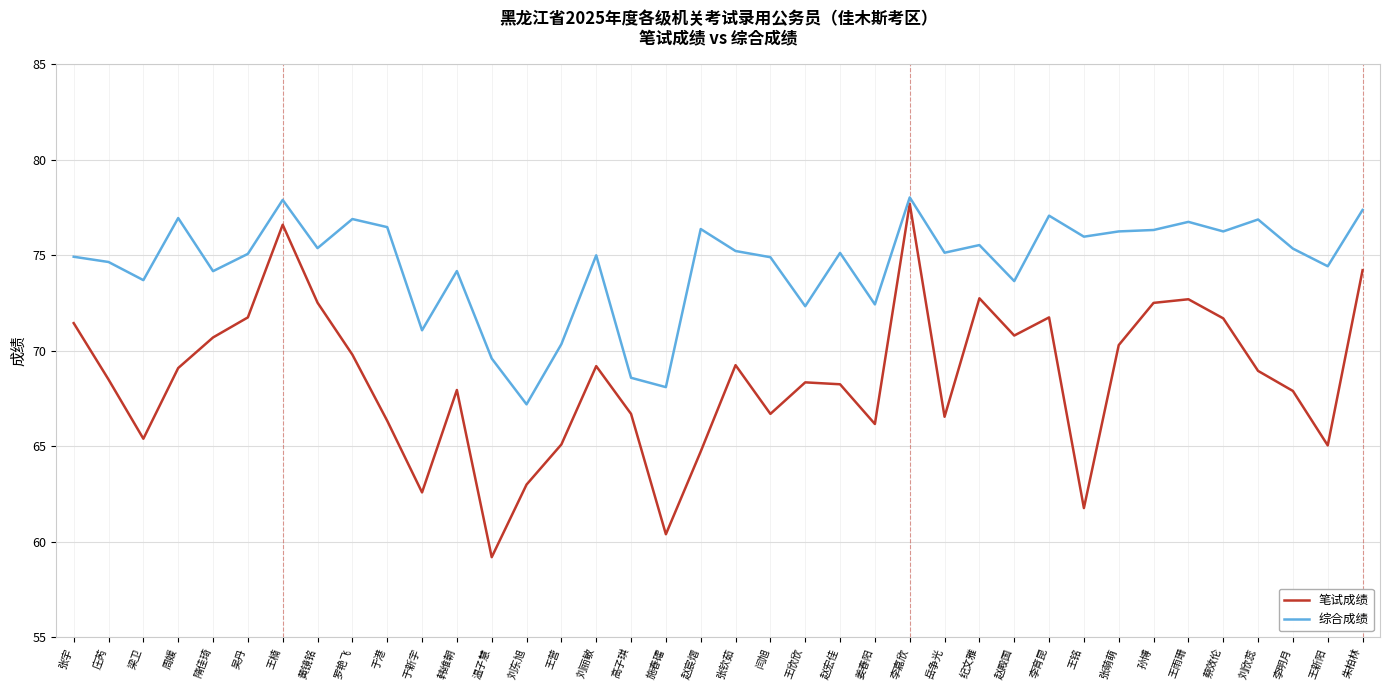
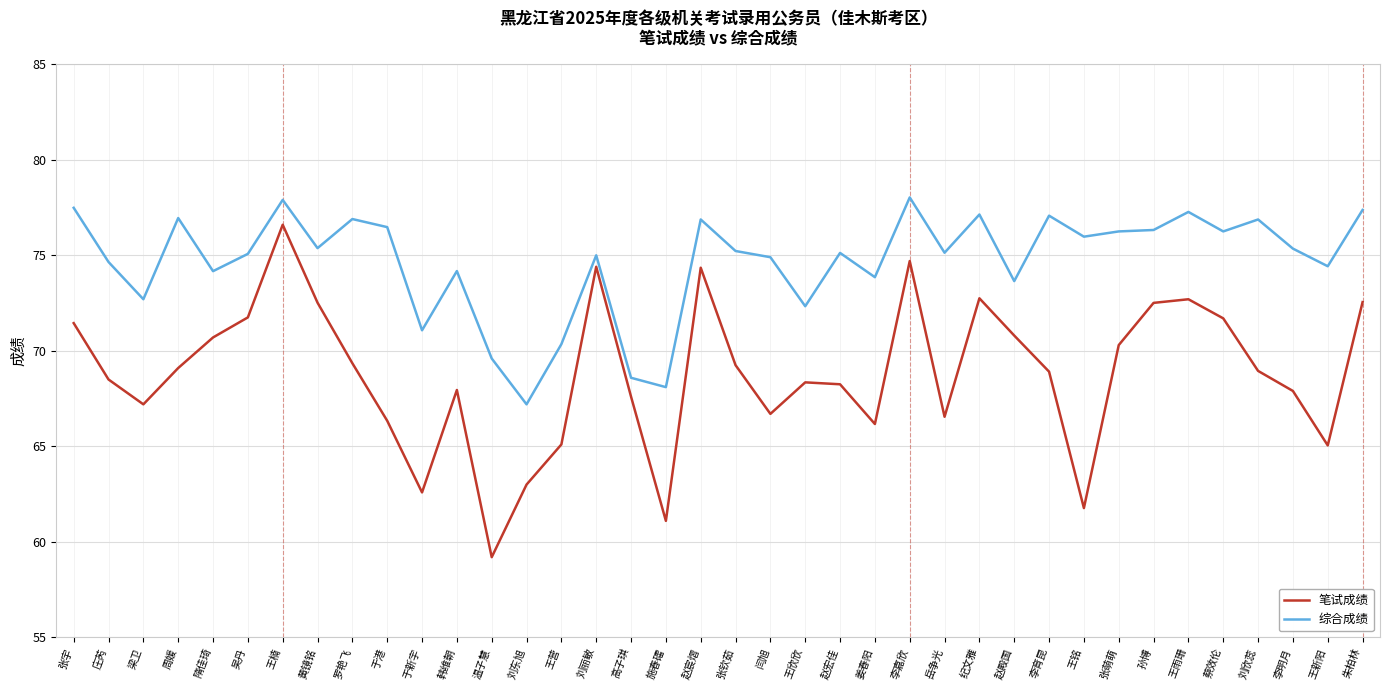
综合成绩, 张宇: 74.9 -> 77.5
笔试成绩, 梁卫: 65.4 -> 67.2
综合成绩, 梁卫: 73.7 -> 72.7
笔试成绩, 罗艳飞: 69.8 -> 69.4
笔试成绩, 刘丽敏: 69.2 -> 74.4
笔试成绩, 高子琪: 66.7 -> 67.6
笔试成绩, 施春礌: 60.4 -> 61.1
笔试成绩, 赵宸熠: 64.7 -> 74.4
综合成绩, 赵宸熠: 76.4 -> 76.9
综合成绩, 姜春阳: 72.4 -> 73.9
笔试成绩, 李嘉欣: 77.7 -> 74.7
综合成绩, 纪文雅: 75.5 -> 77.1
笔试成绩, 李育昆: 71.8 -> 68.9
综合成绩, 王雨珊: 76.8 -> 77.3
笔试成绩, 朱柏林: 74.2 -> 72.6
